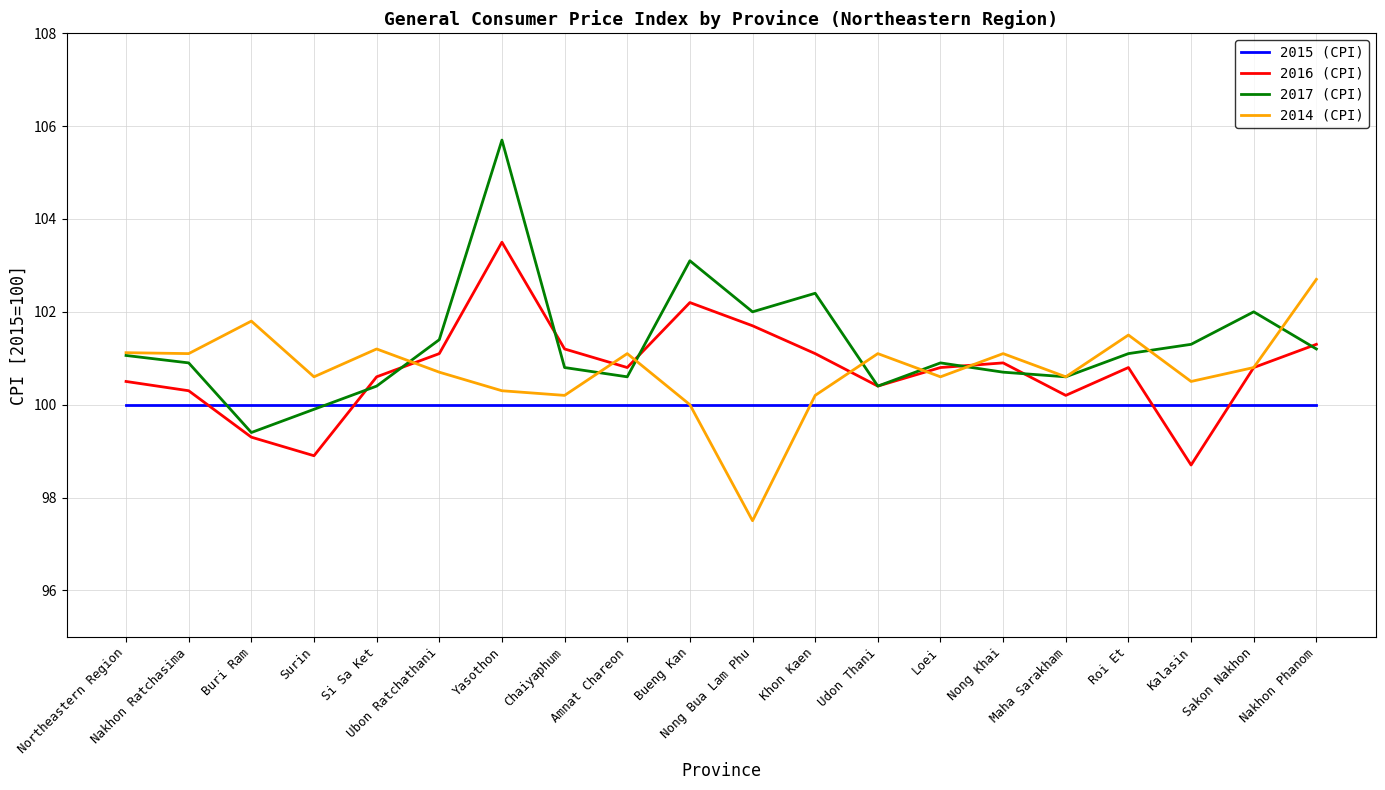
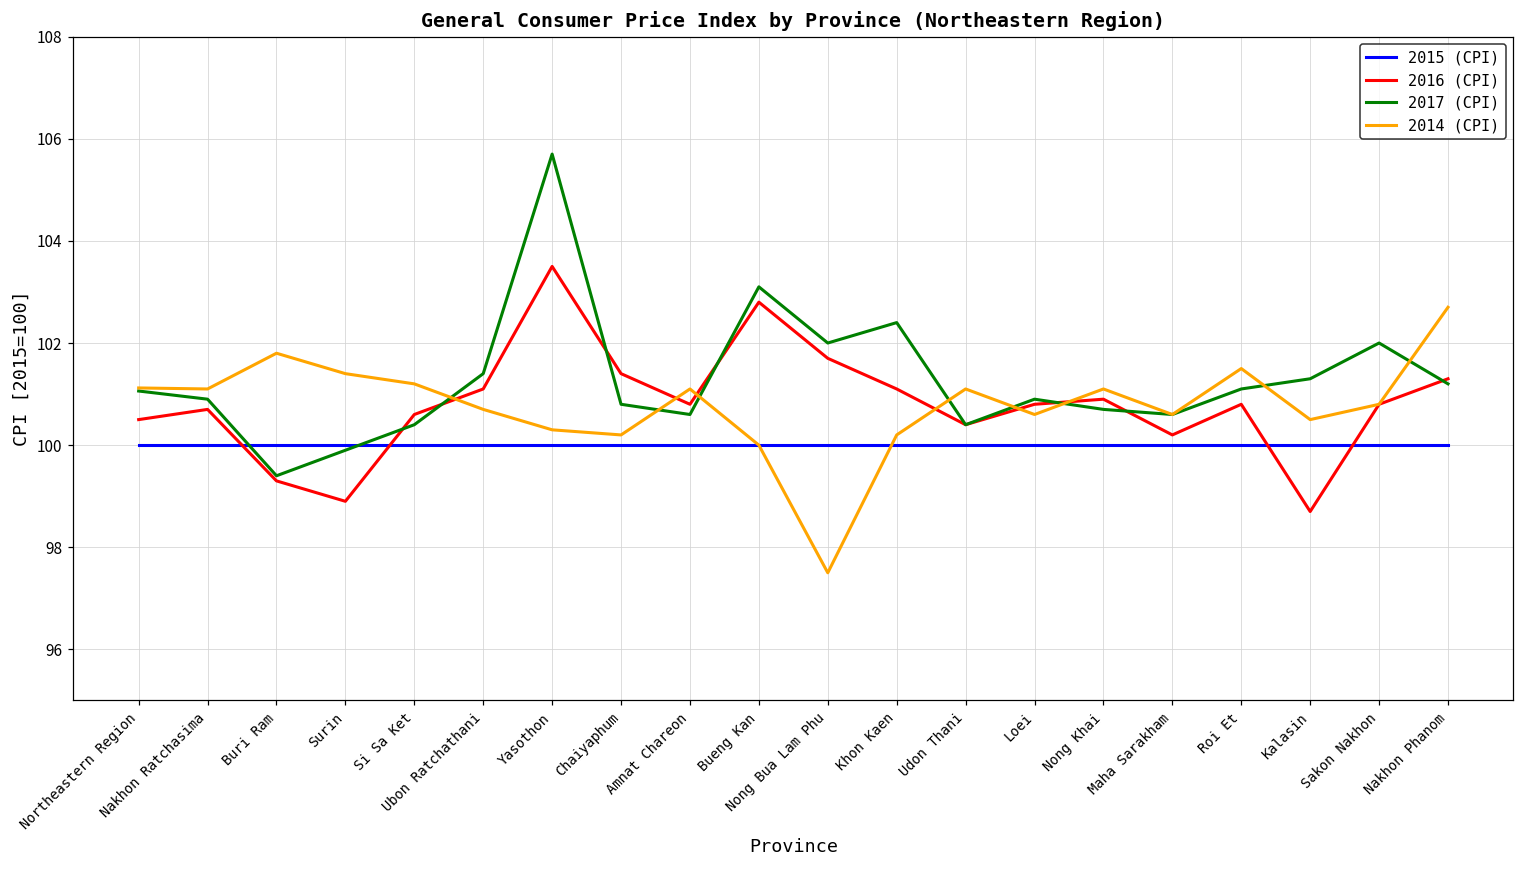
2016 (CPI), Nakhon Ratchasima: 100.3 -> 100.7
2014 (CPI), Surin: 100.6 -> 101.4
2016 (CPI), Chaiyaphum: 101.2 -> 101.4
2016 (CPI), Bueng Kan: 102.2 -> 102.8
